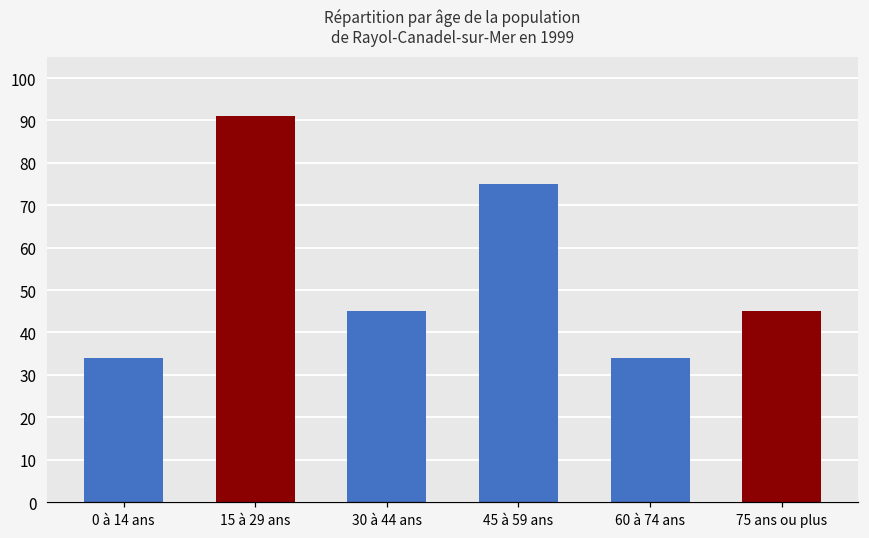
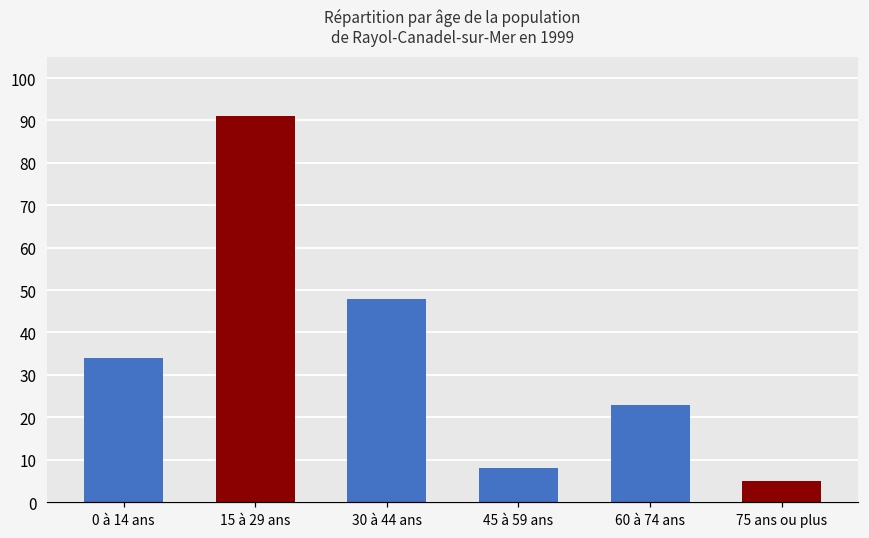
30 à 44 ans: 45 -> 48
45 à 59 ans: 75 -> 8
60 à 74 ans: 34 -> 23
75 ans ou plus: 45 -> 5
